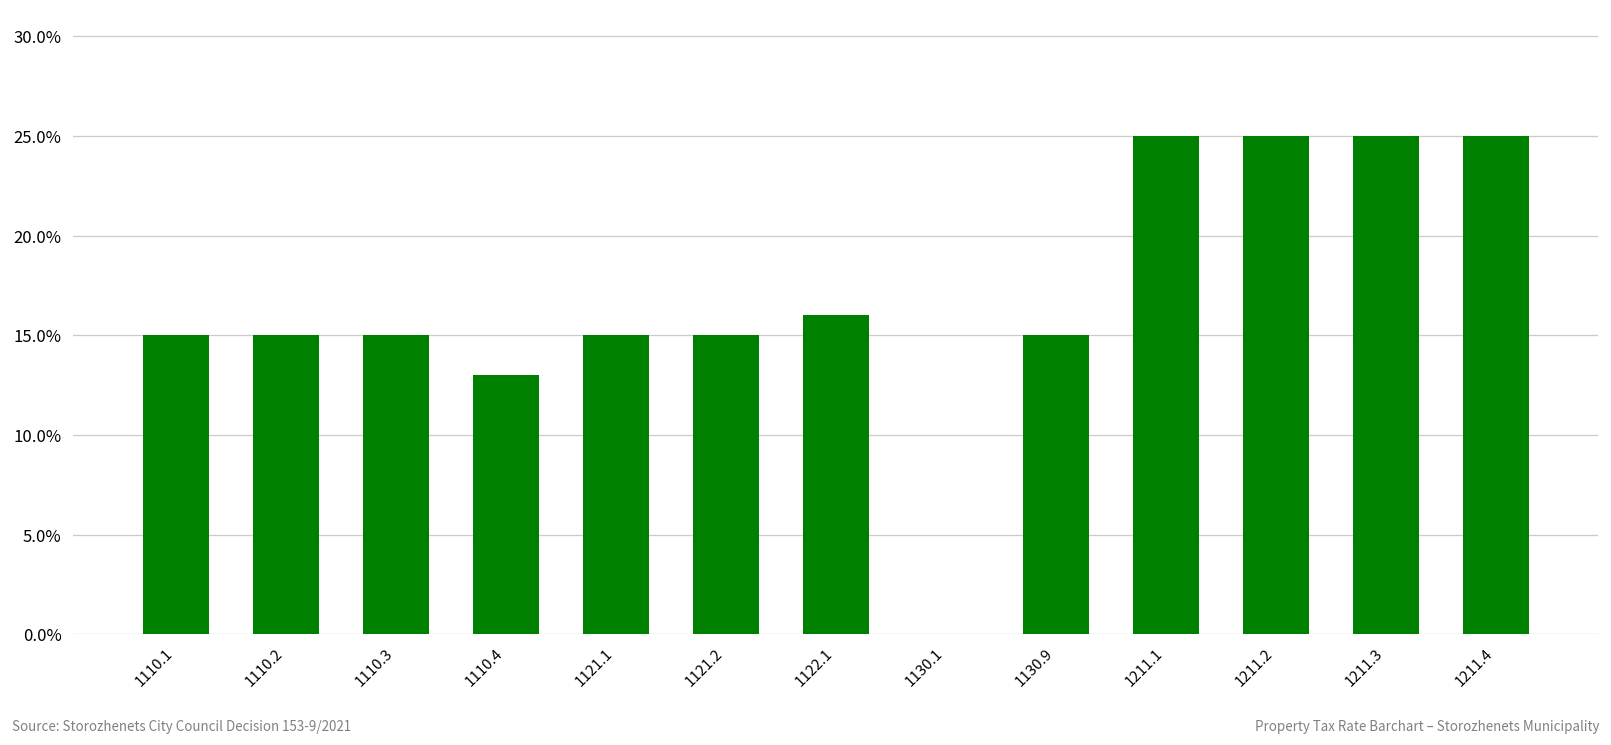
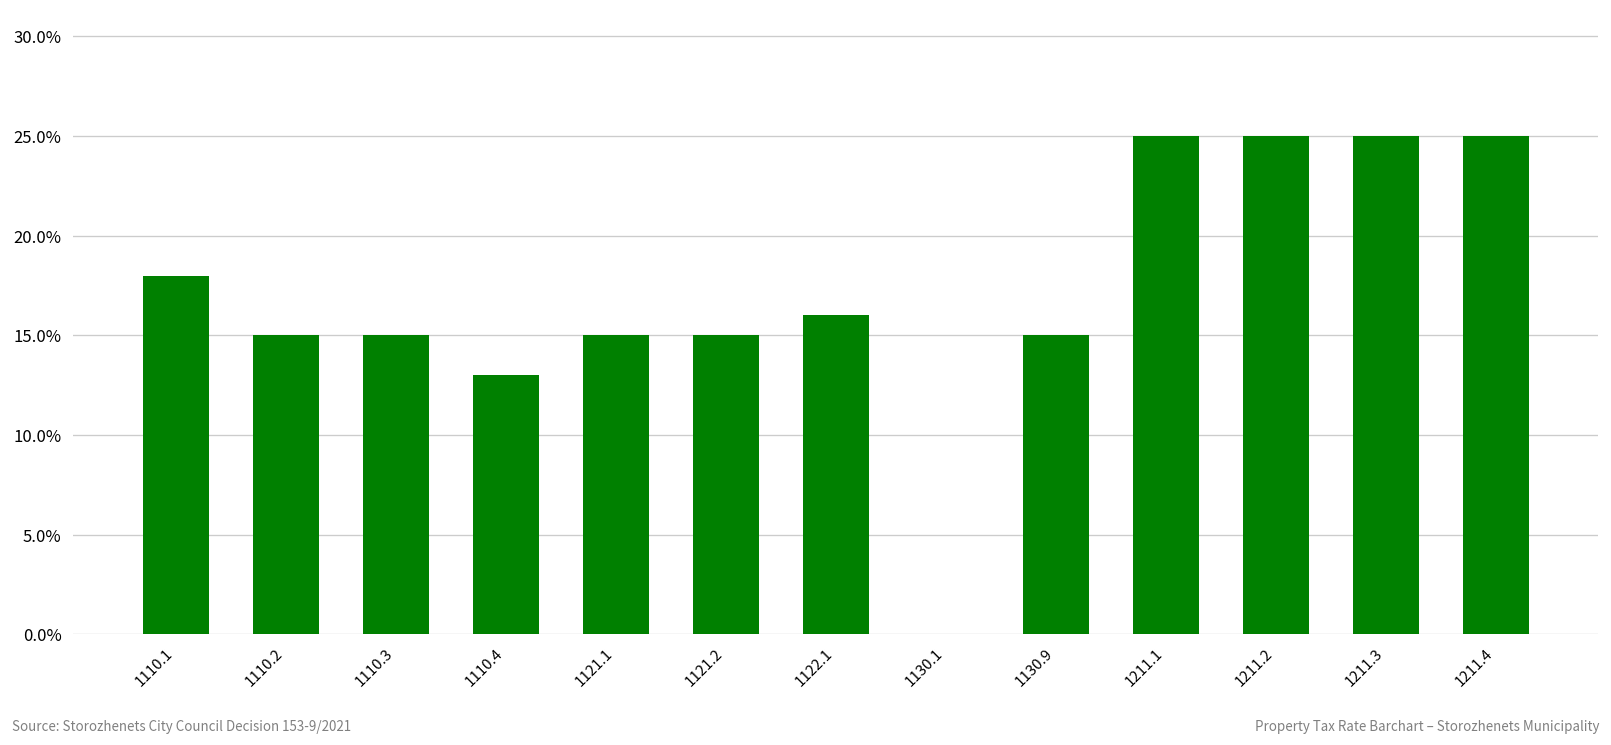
1110.1: 15.0% -> 18.0%
